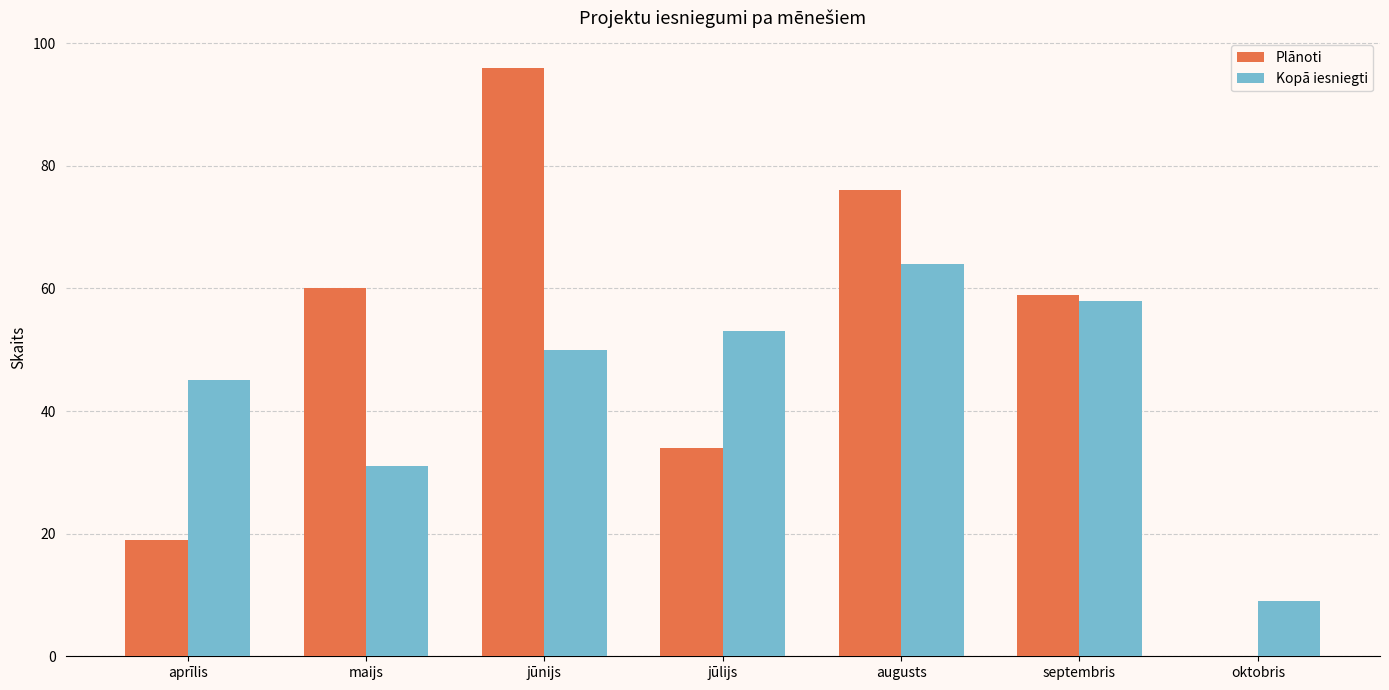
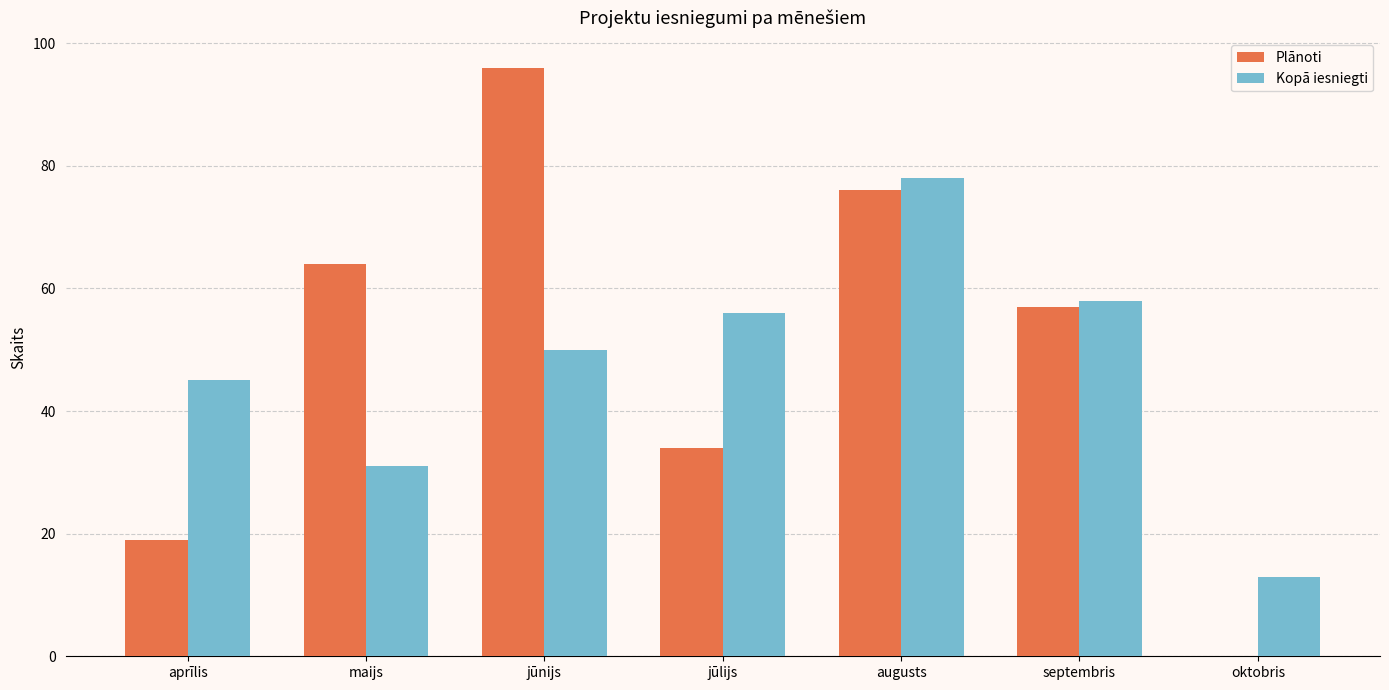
Plānoti, maijs: 60 -> 64
Kopā iesniegti, jūlijs: 53 -> 56
Kopā iesniegti, augusts: 64 -> 78
Plānoti, septembris: 59 -> 57
Kopā iesniegti, oktobris: 9 -> 13
